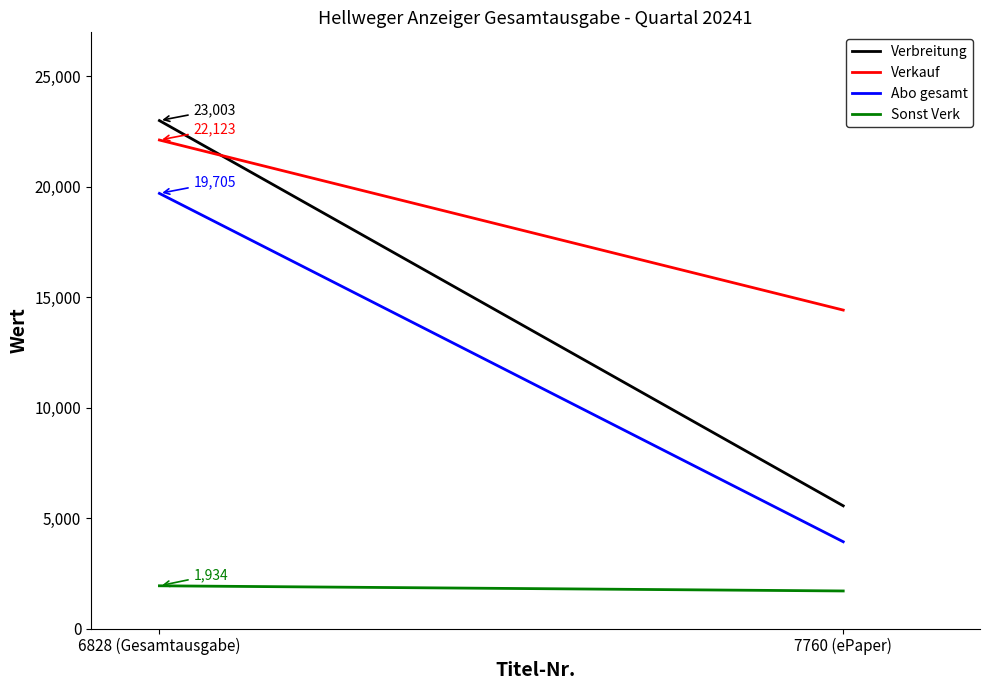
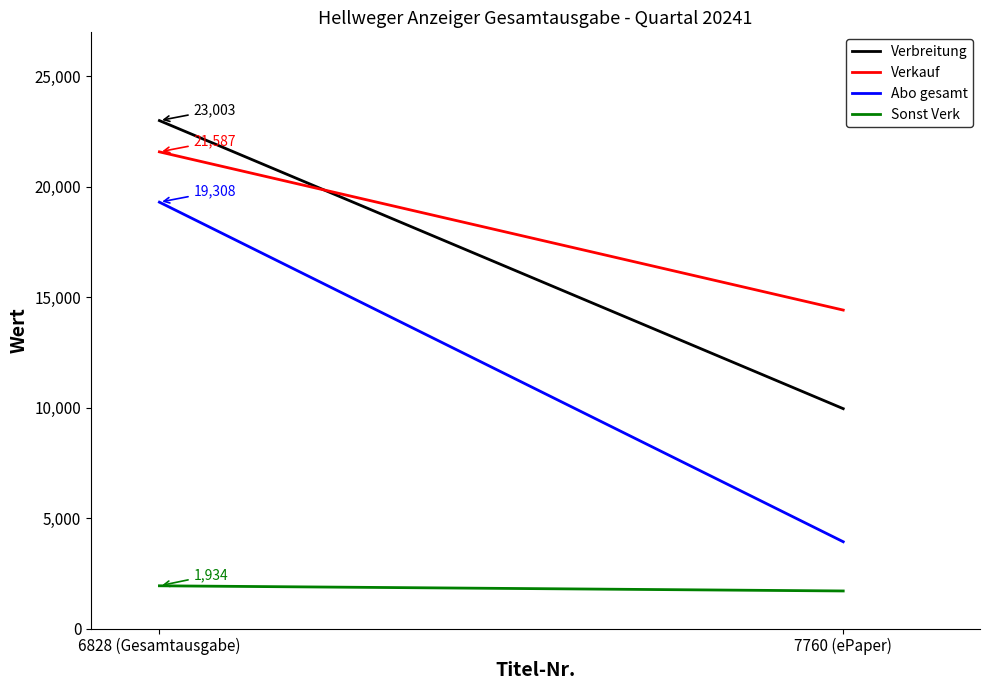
Verkauf, 6828 (Gesamtausgabe): 22,123 -> 21,587
Abo gesamt, 6828 (Gesamtausgabe): 19,705 -> 19,308
Verbreitung, 7760 (ePaper): 5,600 -> 10,000
